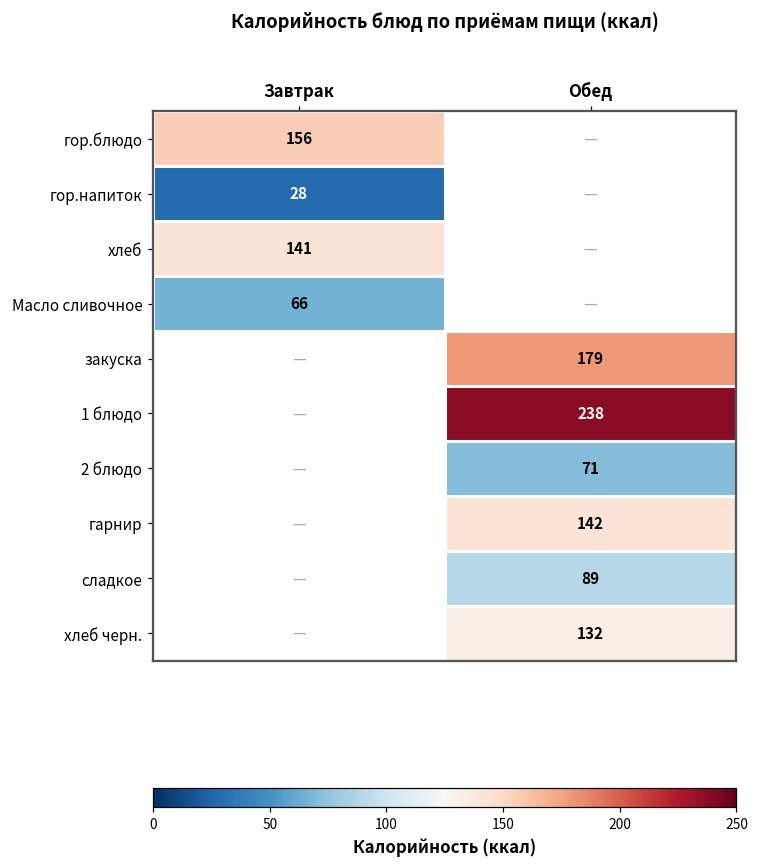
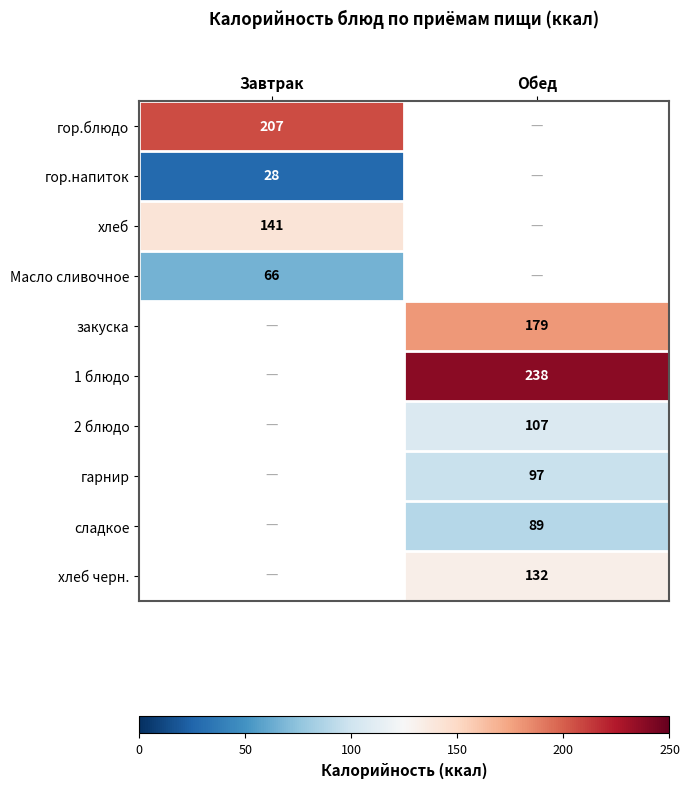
гор.блюдо, Завтрак: 156 -> 207
2 блюдо, Обед: 71 -> 107
гарнир, Обед: 142 -> 97
